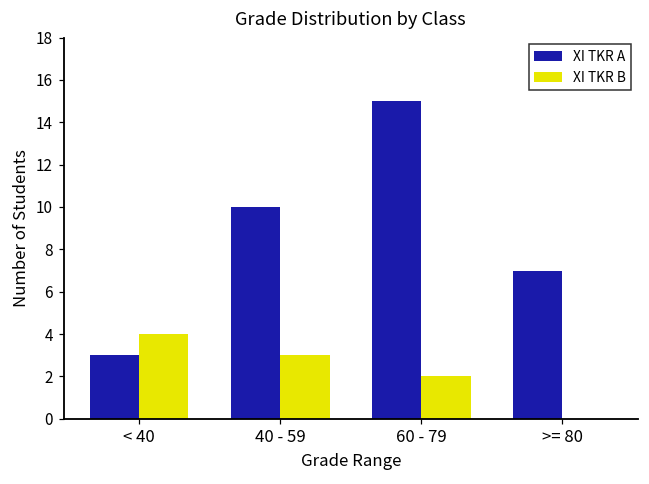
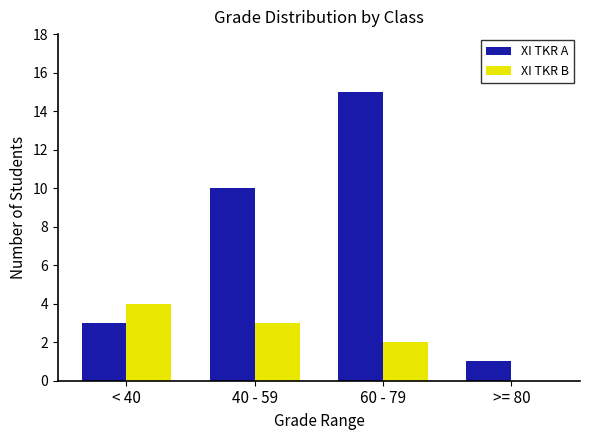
XI TKR A, >= 80: 7 -> 1
